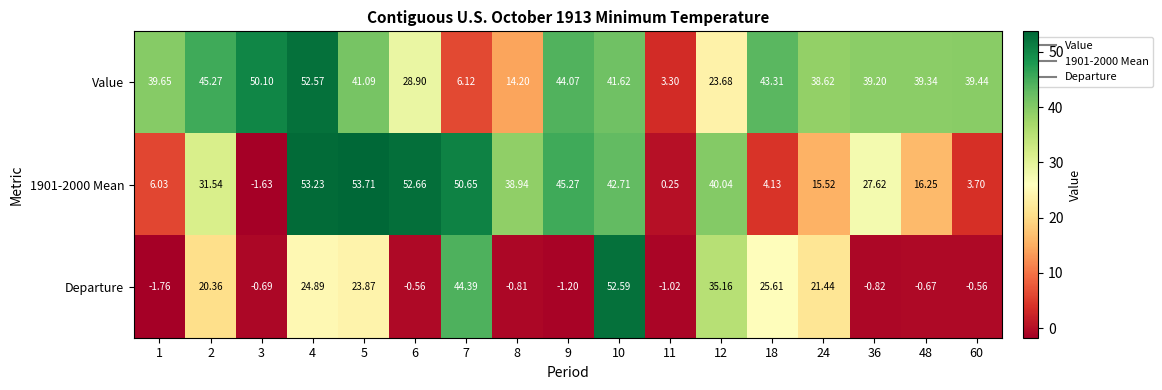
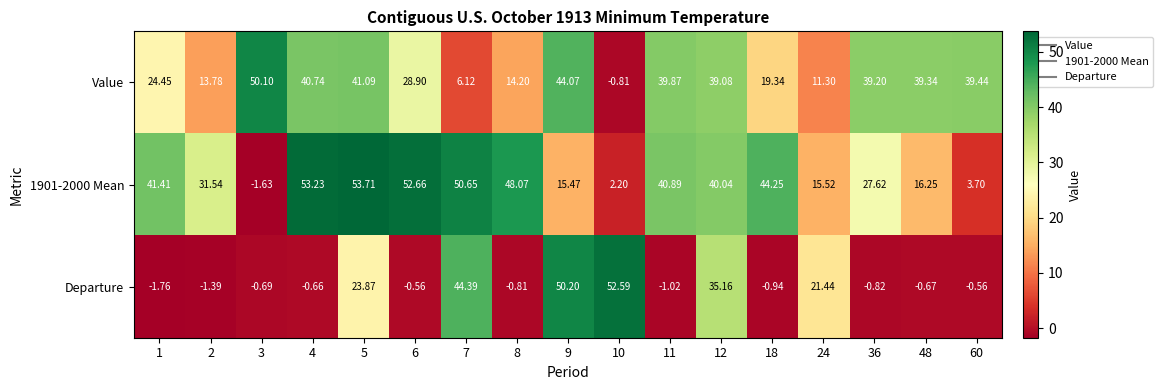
Value, 1: 39.65 -> 24.45
Value, 2: 45.27 -> 13.78
Value, 4: 52.57 -> 40.74
Value, 10: 41.62 -> -0.81
Value, 11: 3.30 -> 39.87
Value, 12: 23.68 -> 39.08
Value, 18: 43.31 -> 19.34
Value, 24: 38.62 -> 11.30
1901-2000 Mean, 1: 6.03 -> 41.41
1901-2000 Mean, 8: 38.94 -> 48.07
1901-2000 Mean, 9: 45.27 -> 15.47
1901-2000 Mean, 10: 42.71 -> 2.20
1901-2000 Mean, 11: 0.25 -> 40.89
1901-2000 Mean, 18: 4.13 -> 44.25
Departure, 2: 20.36 -> -1.39
Departure, 4: 24.89 -> -0.66
Departure, 9: -1.20 -> 50.20
Departure, 18: 25.61 -> -0.94
